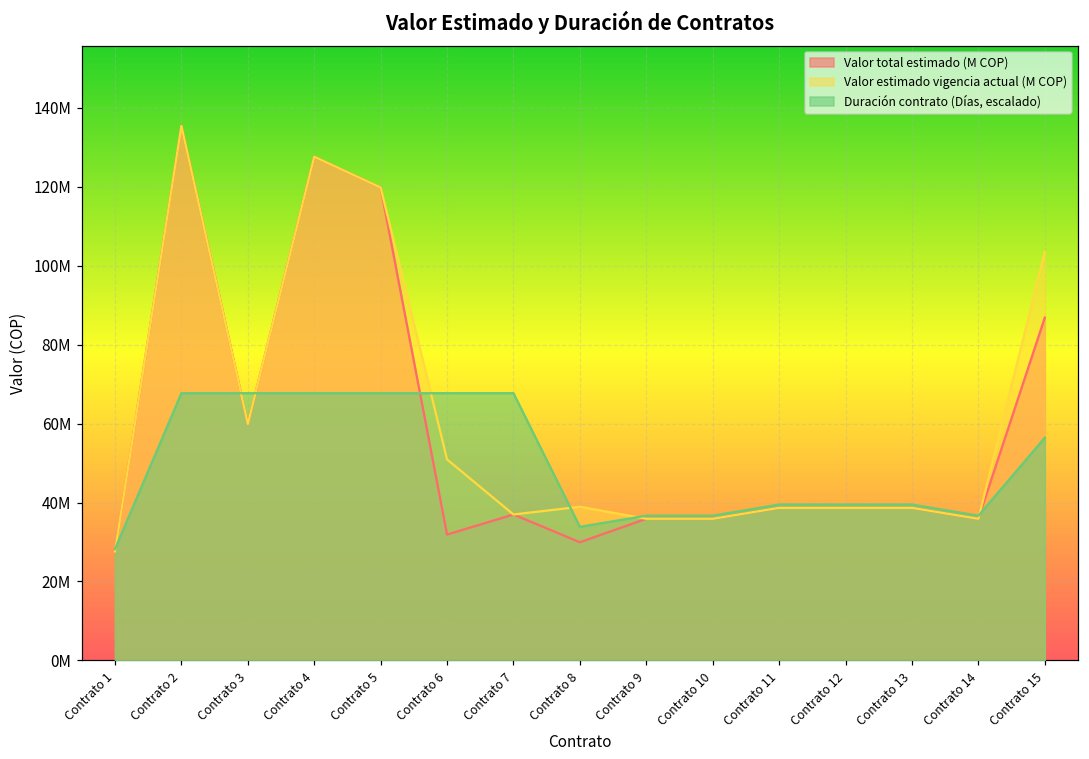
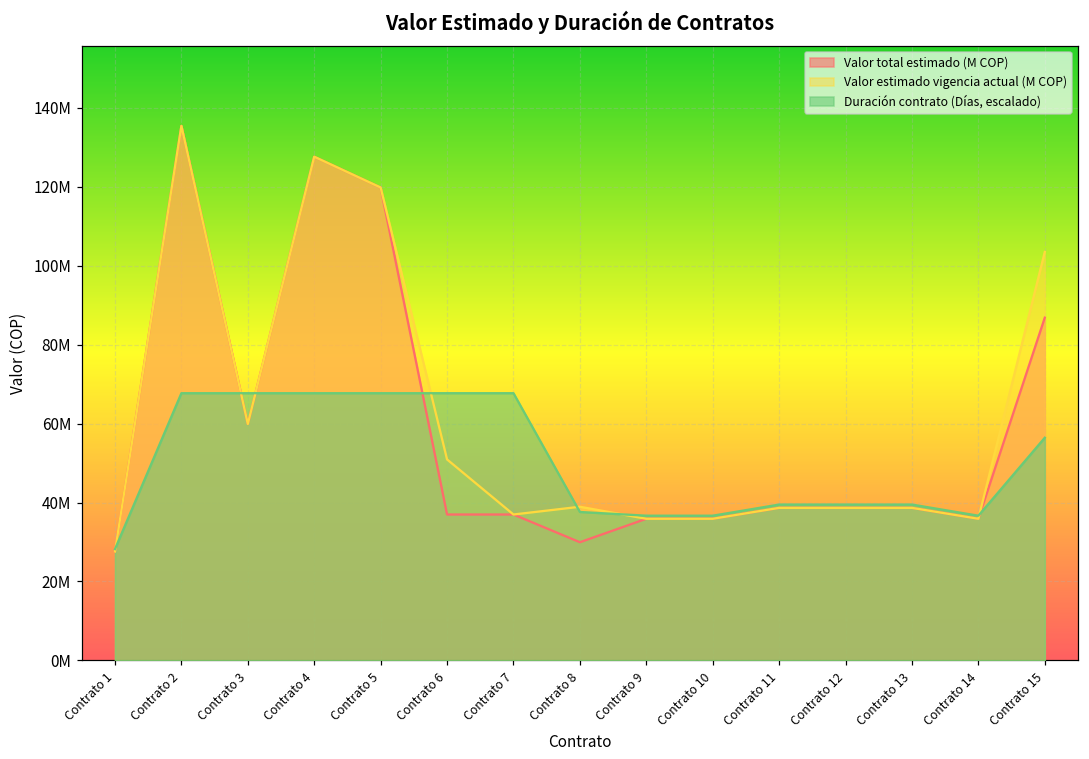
Valor total estimado (M COP), Contrato 6: 32000000 -> 37000000
Duración contrato (Días, escalado), Contrato 8: 34000000 -> 38000000
